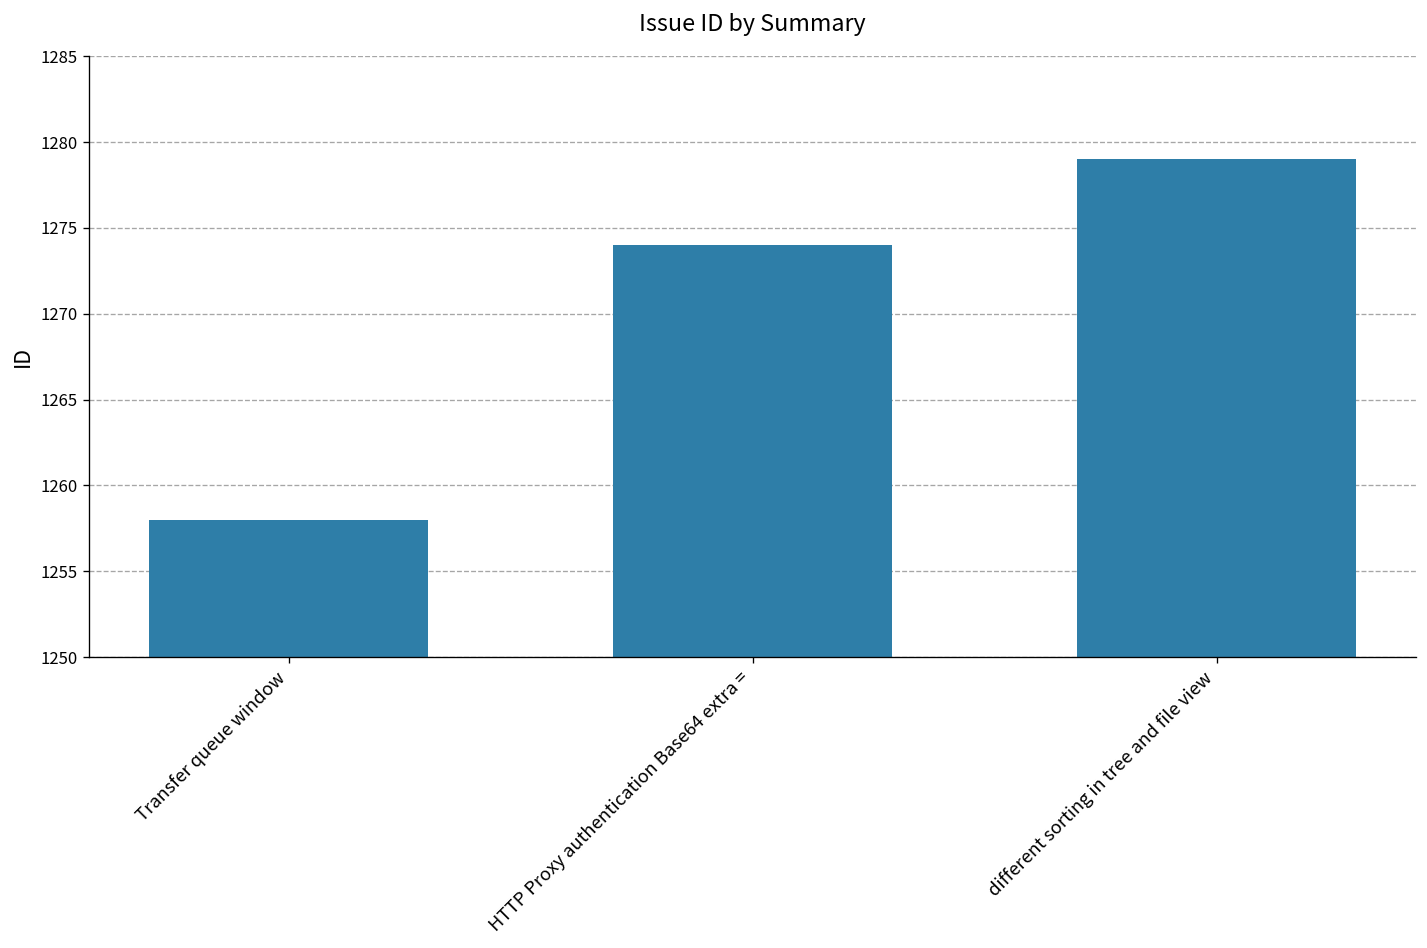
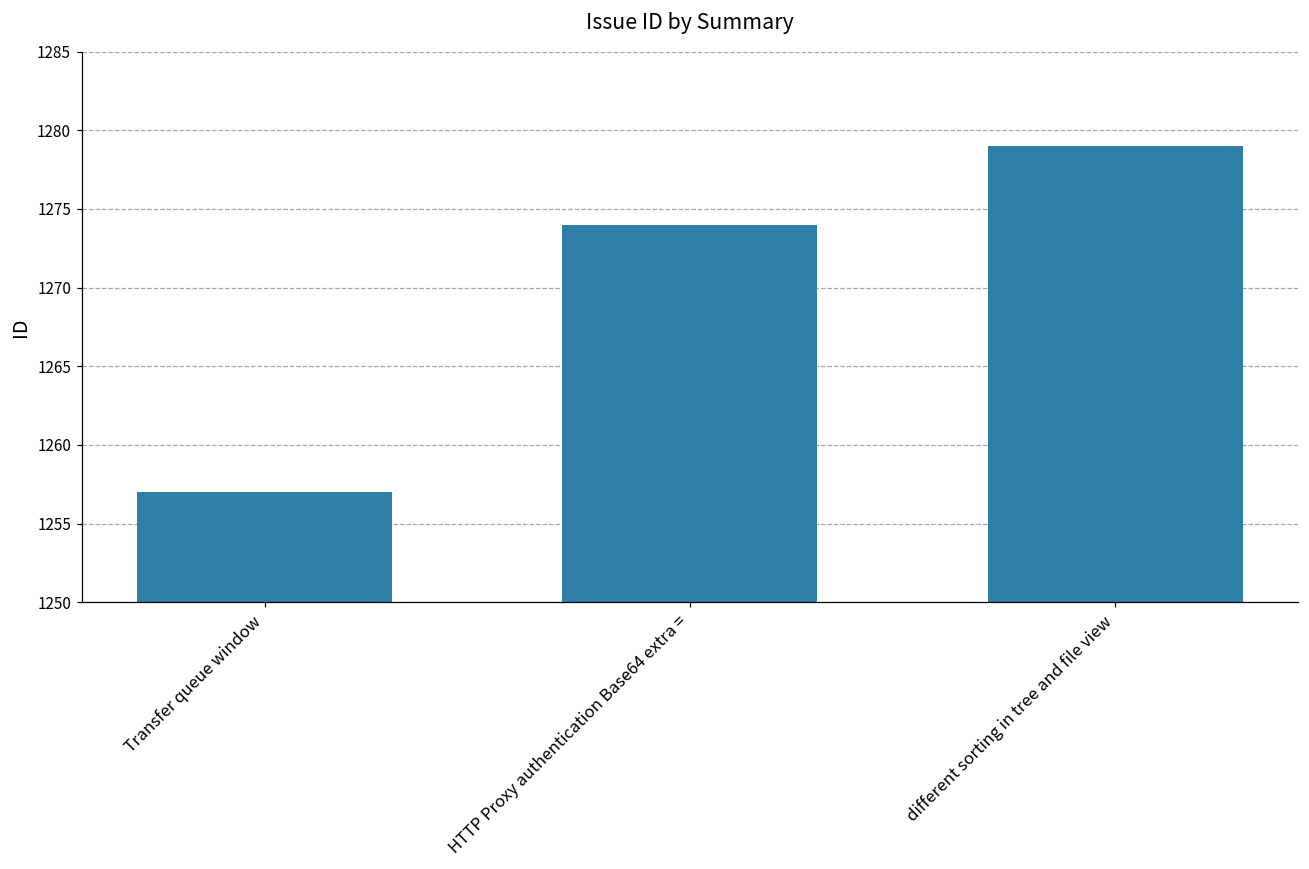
Transfer queue window: 1258 -> 1257
